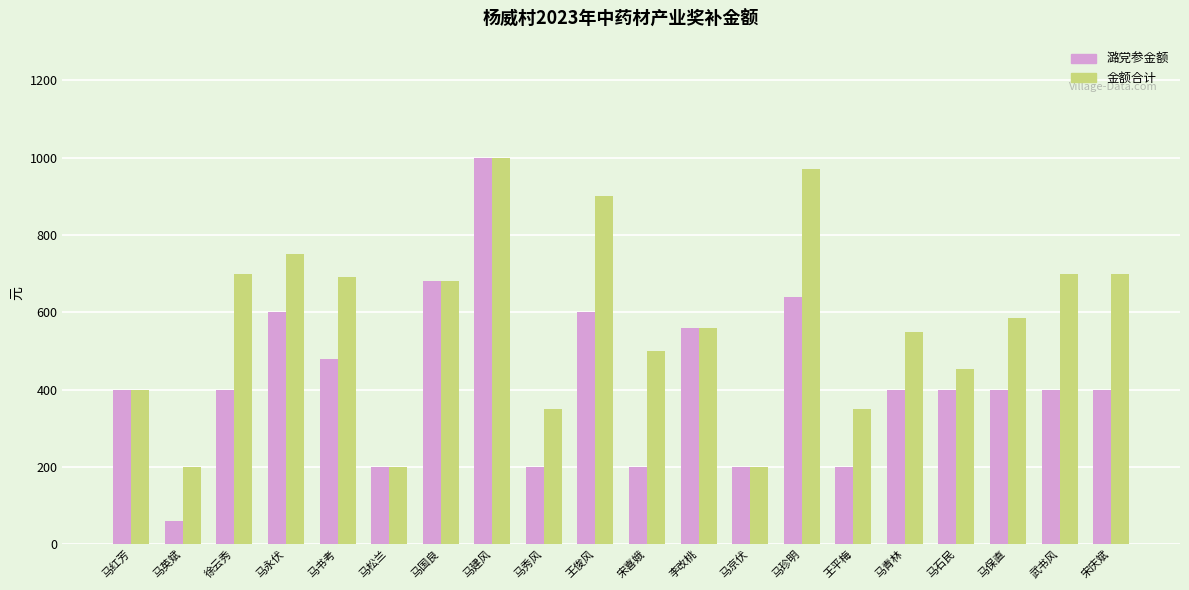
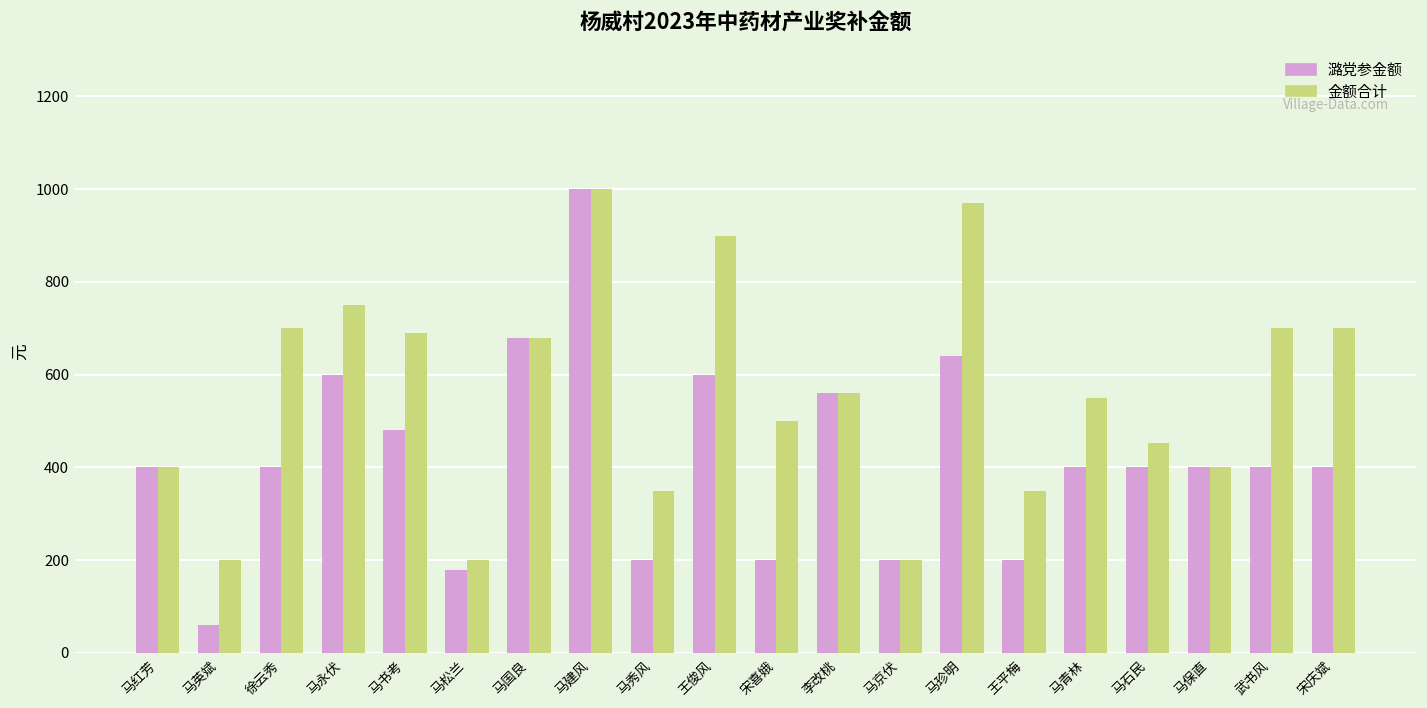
潞党参金额, 马松兰: 200 -> 180
金额合计, 马保直: 590 -> 400
